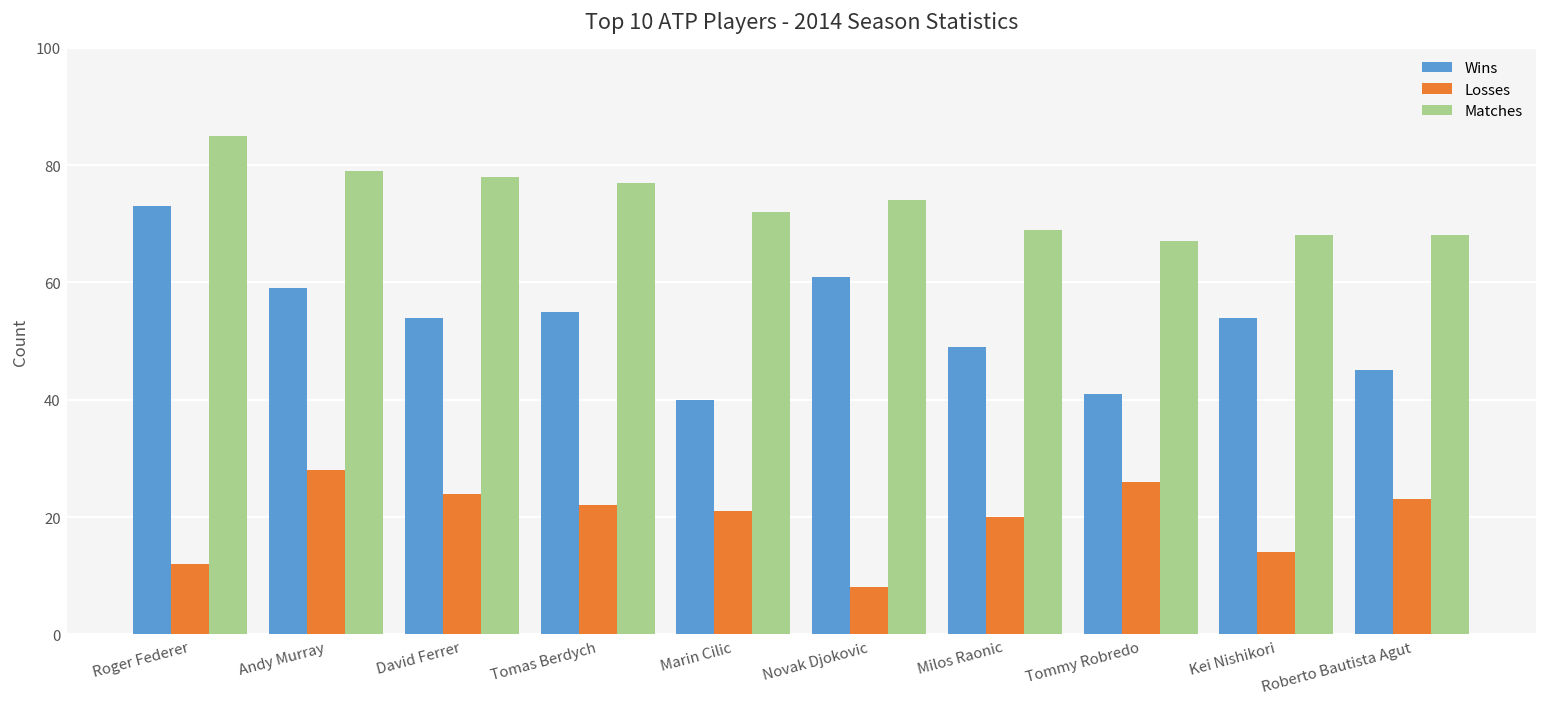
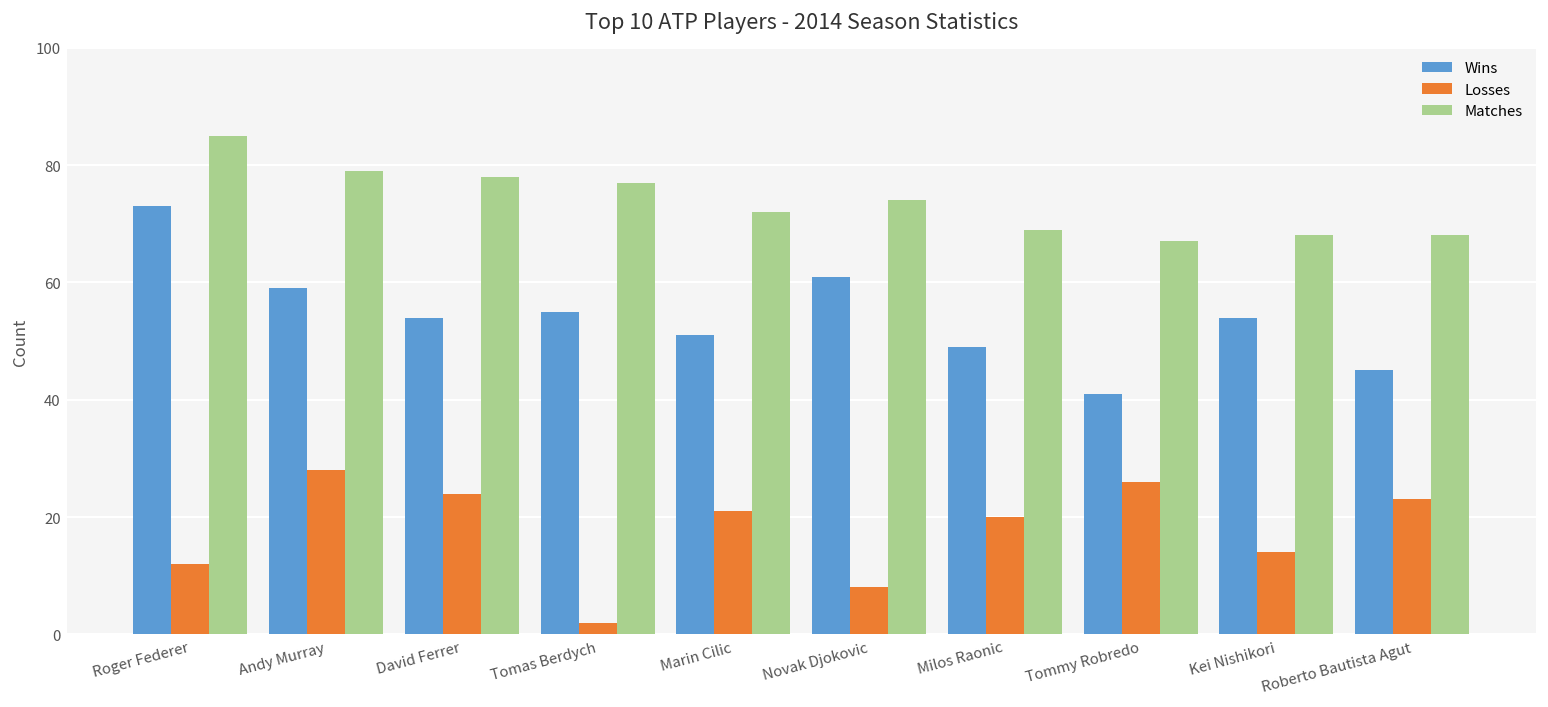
Losses, Tomas Berdych: 22 -> 2
Wins, Marin Cilic: 40 -> 51
